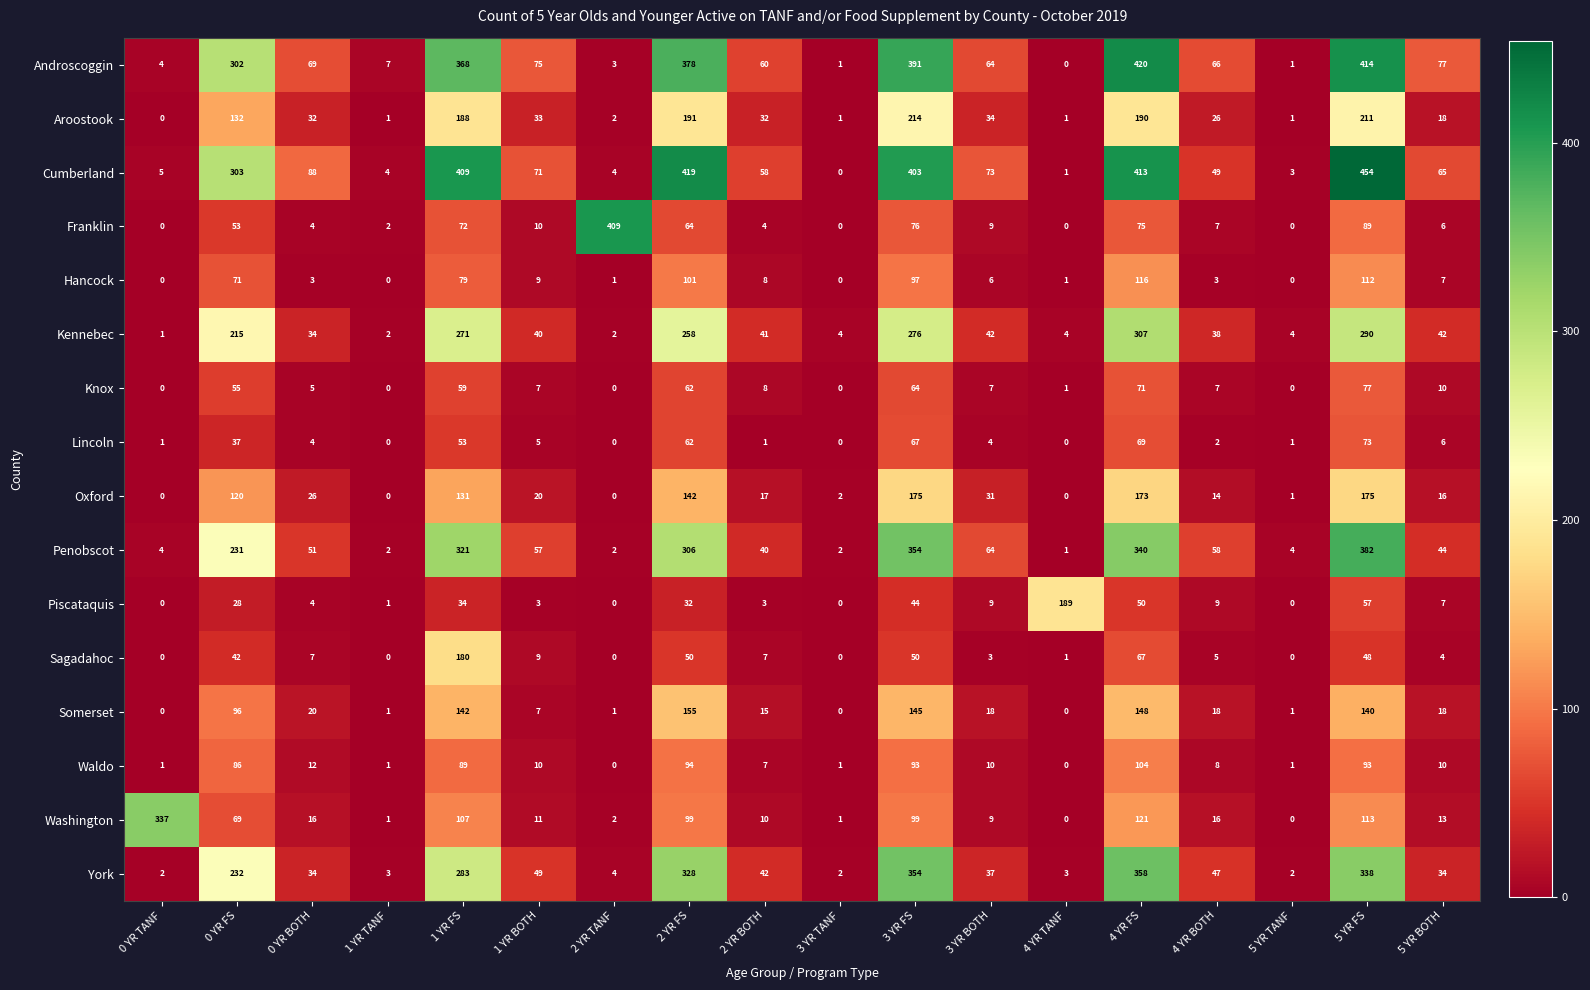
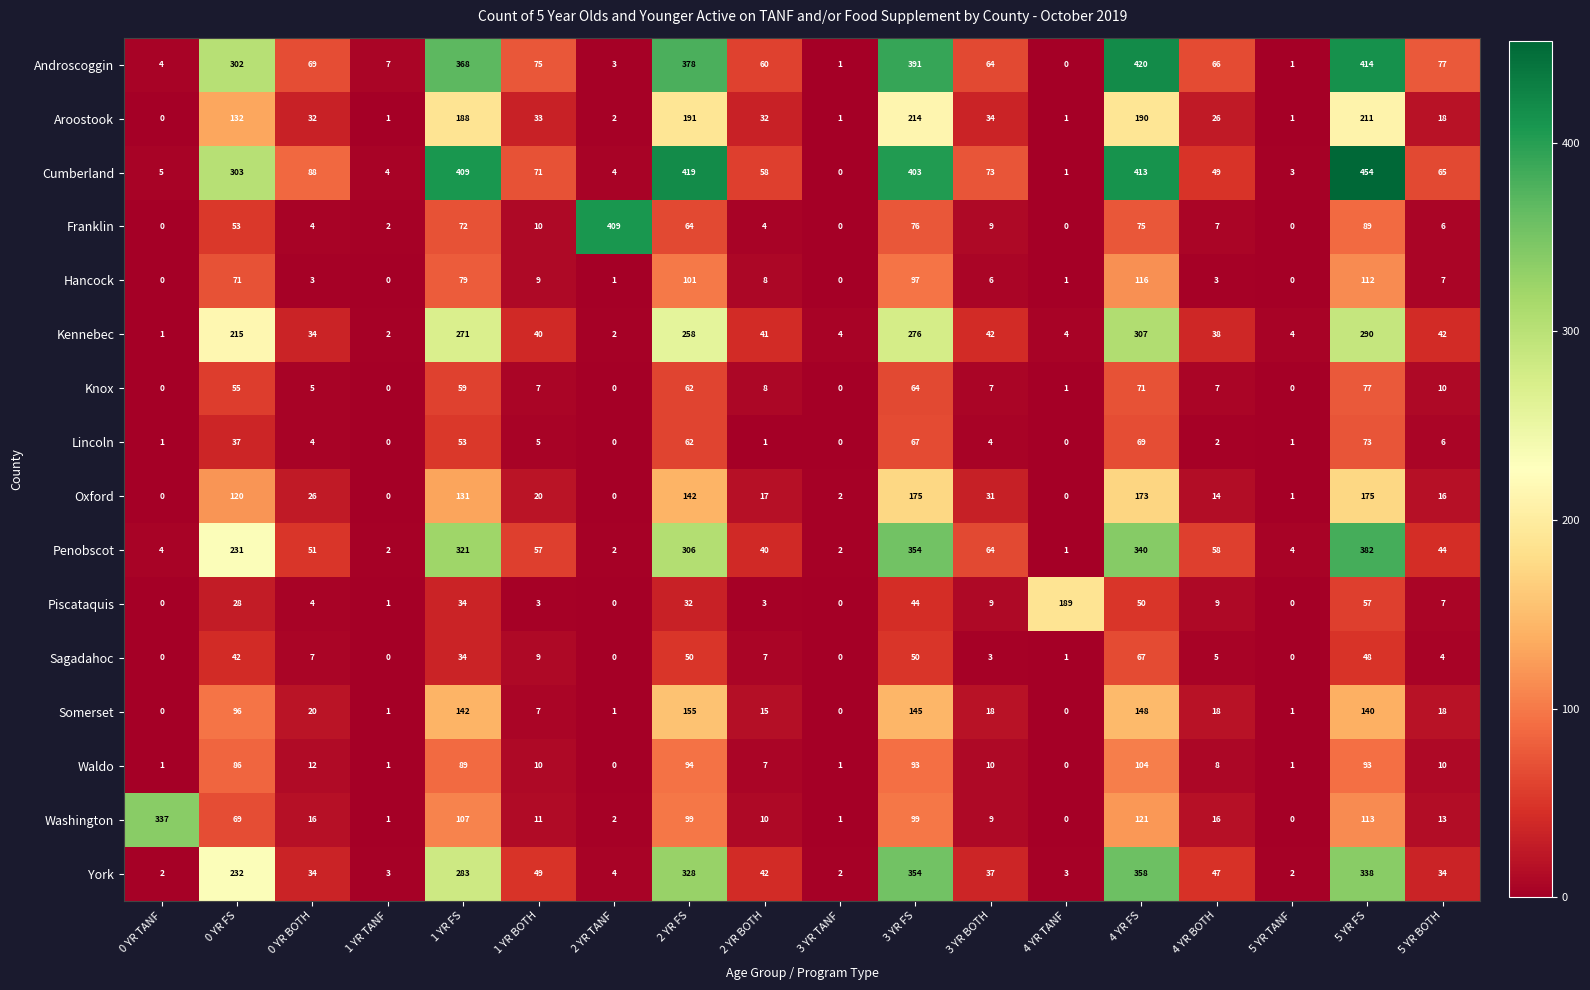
Sagadahoc, 1 YR FS: 180 -> 34
